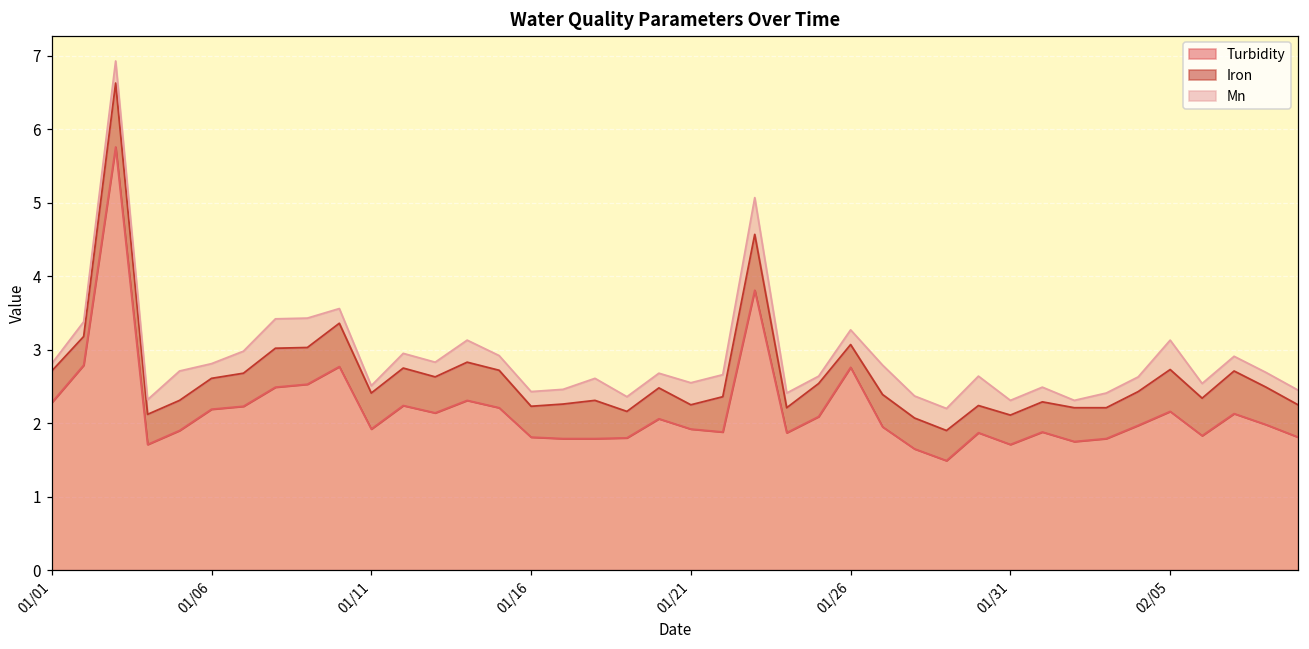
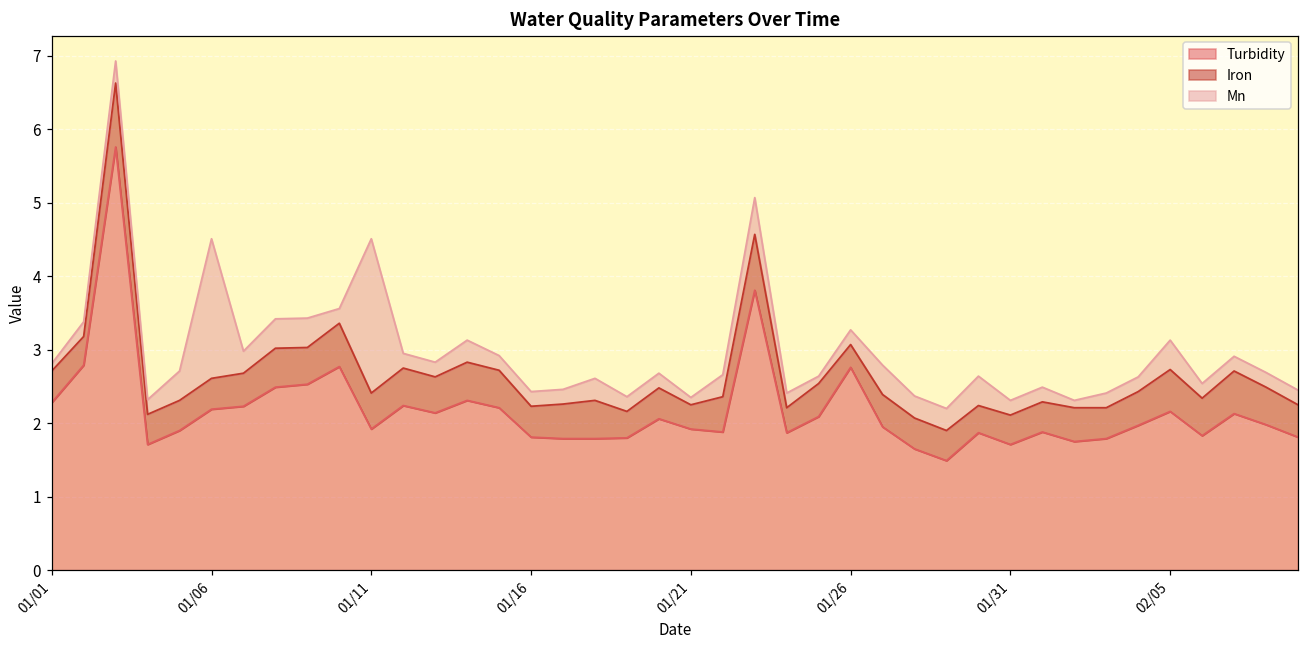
Mn, 01/06: 0.2 -> 1.9
Mn, 01/11: 0.1 -> 2.1
Mn, 01/21: 0.3 -> 0.1
